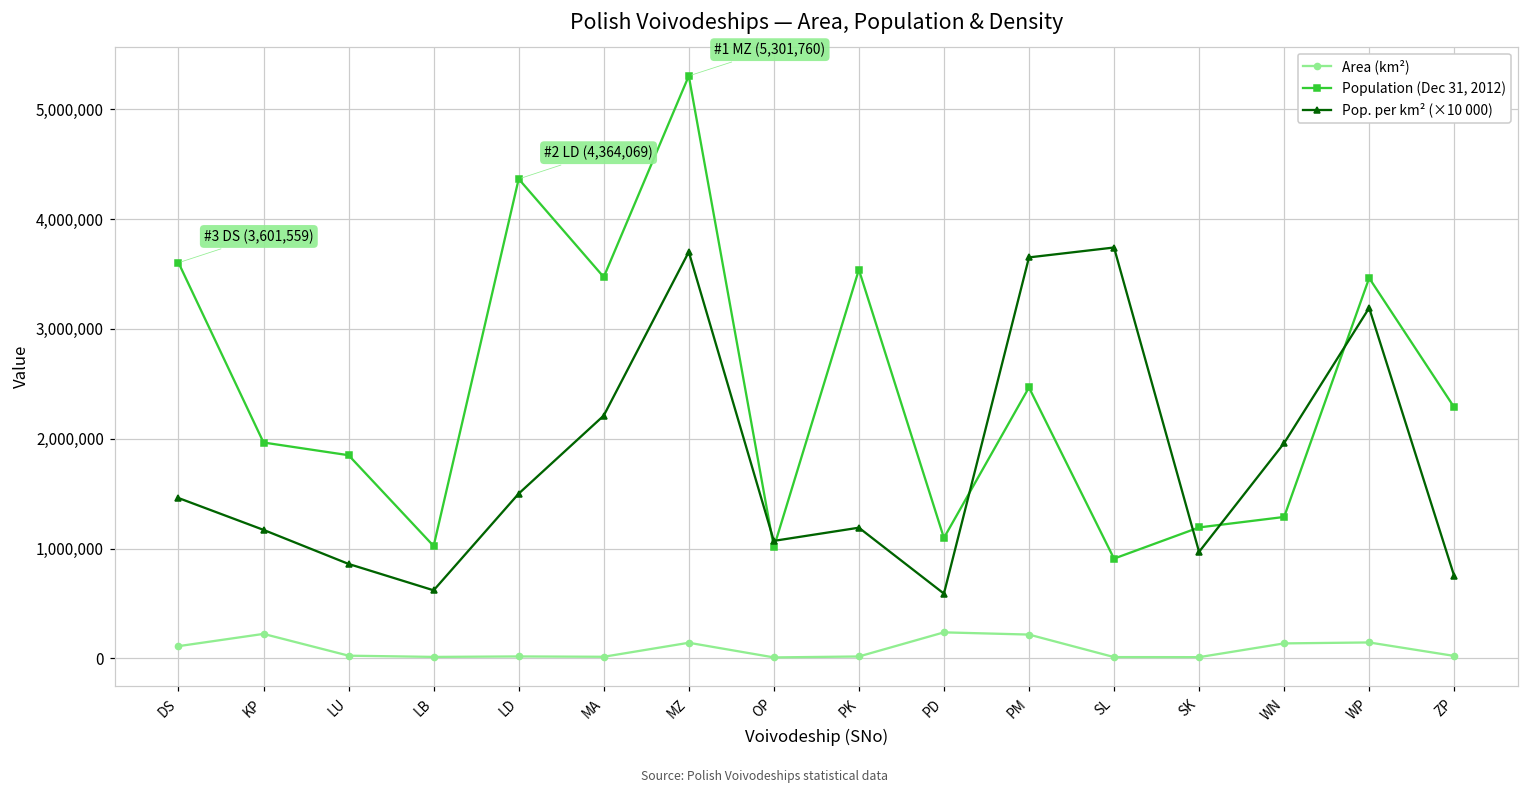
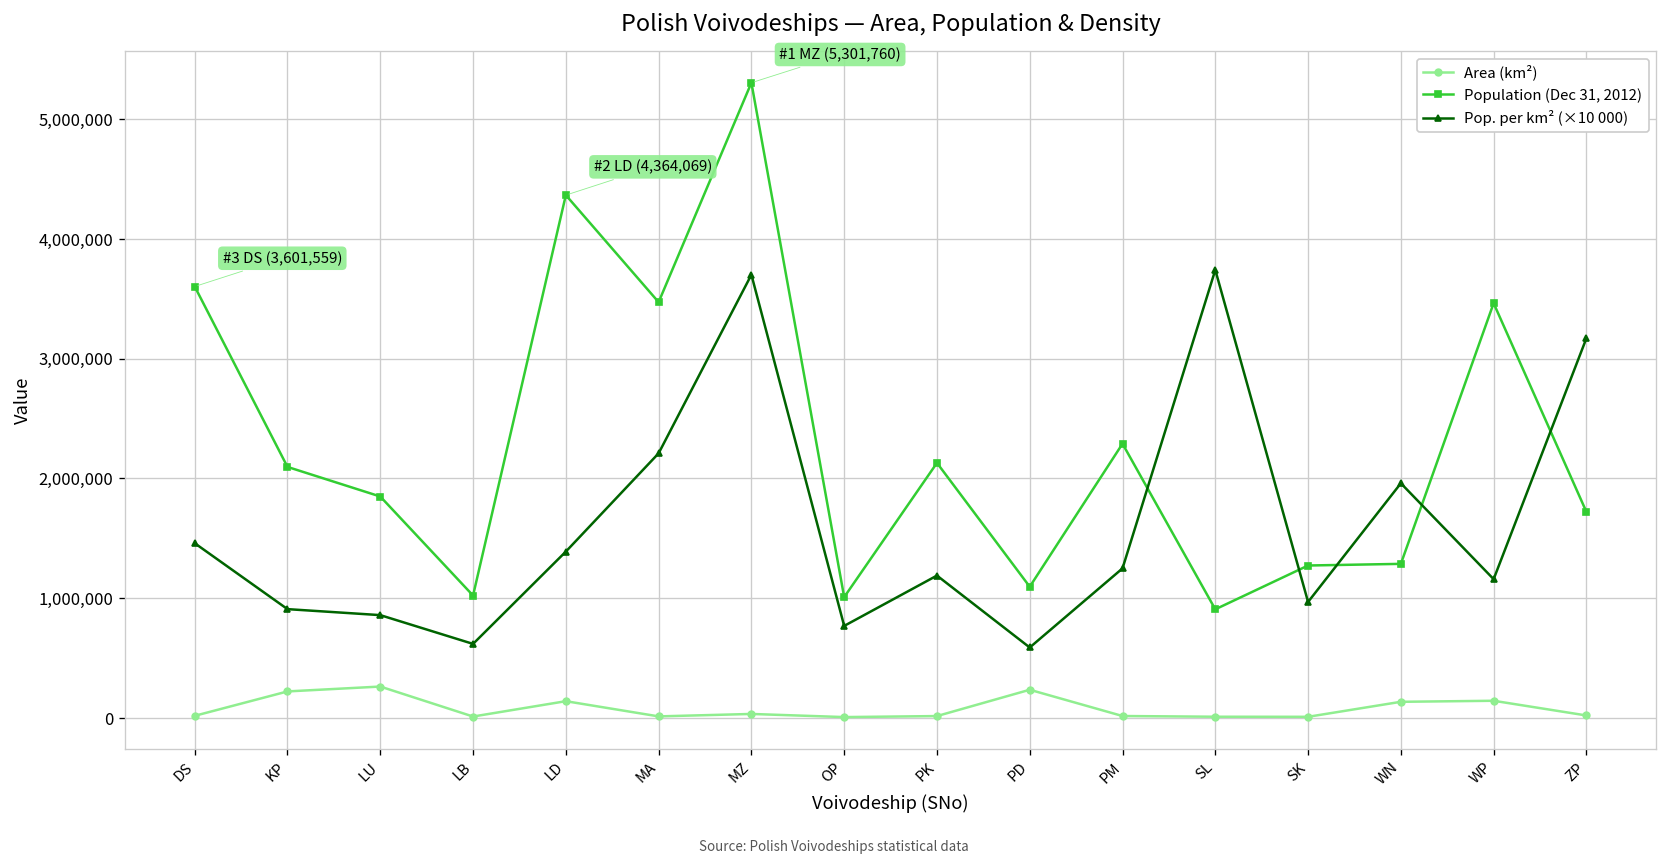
Area (km²), DS: 100,000 -> 0
Population (Dec 31, 2012), KP: 2,000,000 -> 2,100,000
Pop. per km² (×10 000), KP: 1,200,000 -> 900,000
Area (km²), LU: 0 -> 300,000
Area (km²), LD: 0 -> 100,000
Pop. per km² (×10 000), LD: 1,500,000 -> 1,400,000
Area (km²), MZ: 100,000 -> 0
Pop. per km² (×10 000), OP: 1,100,000 -> 800,000
Population (Dec 31, 2012), PK: 3,500,000 -> 2,100,000
Area (km²), PM: 200,000 -> 0
Population (Dec 31, 2012), PM: 2,500,000 -> 2,300,000
Pop. per km² (×10 000), PM: 3,700,000 -> 1,300,000
Population (Dec 31, 2012), SK: 1,200,000 -> 1,300,000
Pop. per km² (×10 000), WP: 3,200,000 -> 1,200,000
Population (Dec 31, 2012), ZP: 2,300,000 -> 1,700,000
Pop. per km² (×10 000), ZP: 800,000 -> 3,200,000
